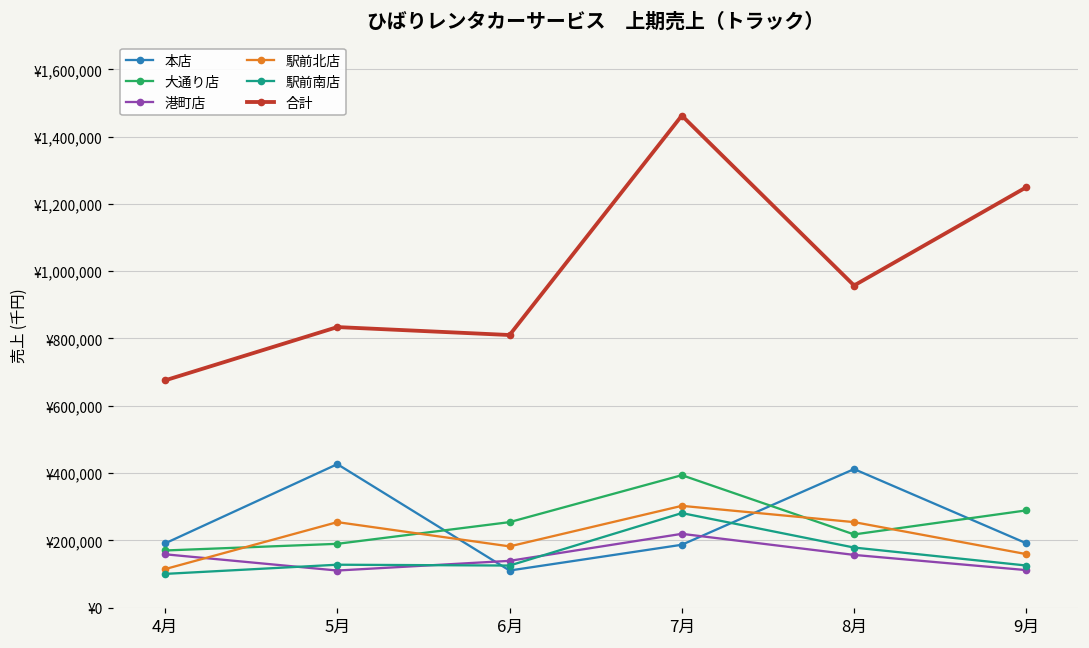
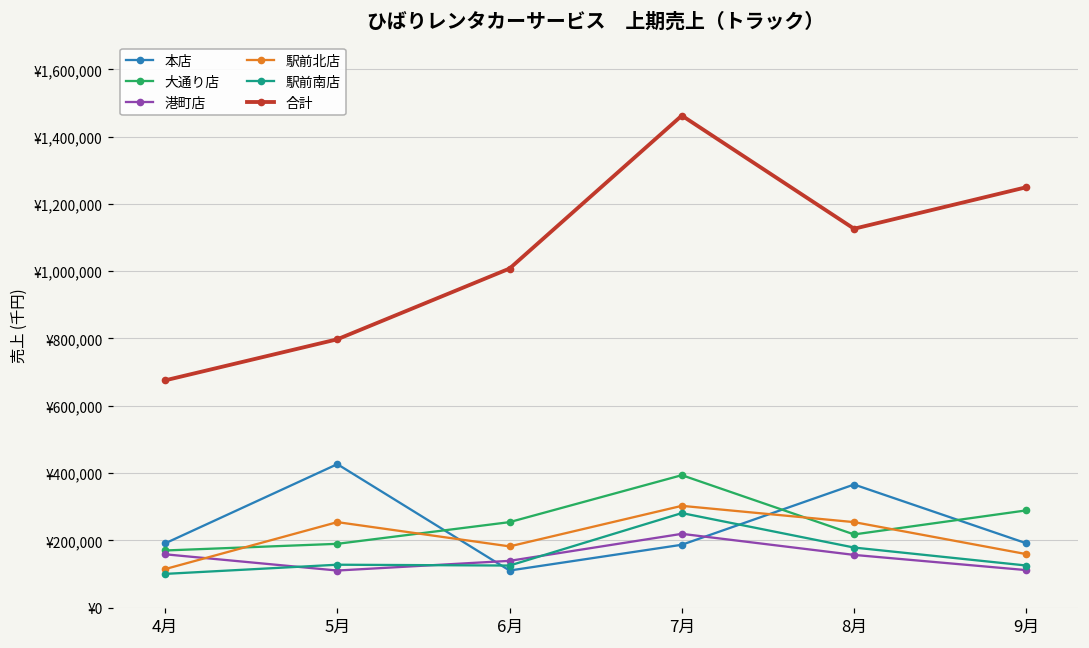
合計, 5月: ¥830,000 -> ¥800,000
合計, 6月: ¥810,000 -> ¥1,010,000
本店, 8月: ¥410,000 -> ¥370,000
合計, 8月: ¥960,000 -> ¥1,130,000
